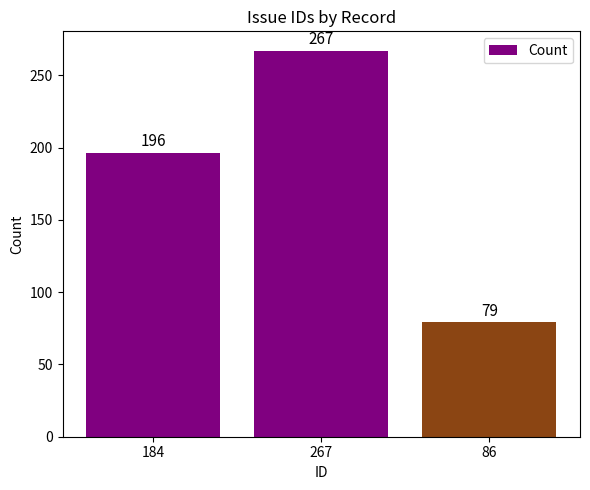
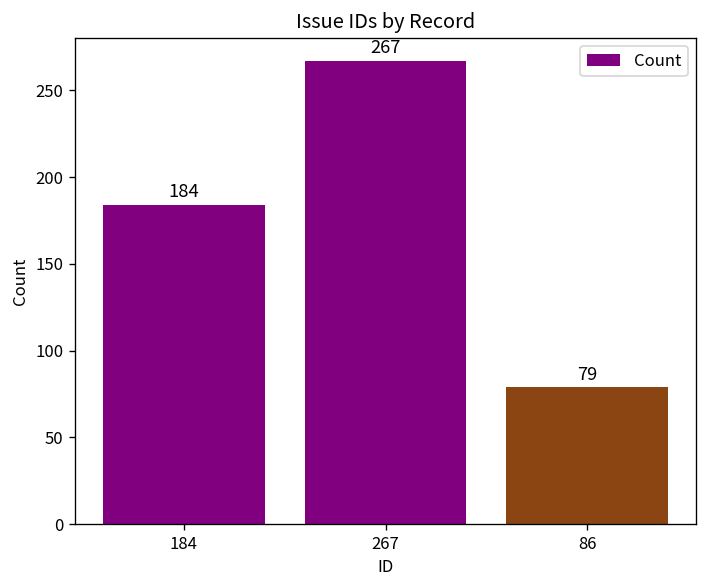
184: 196 -> 184
